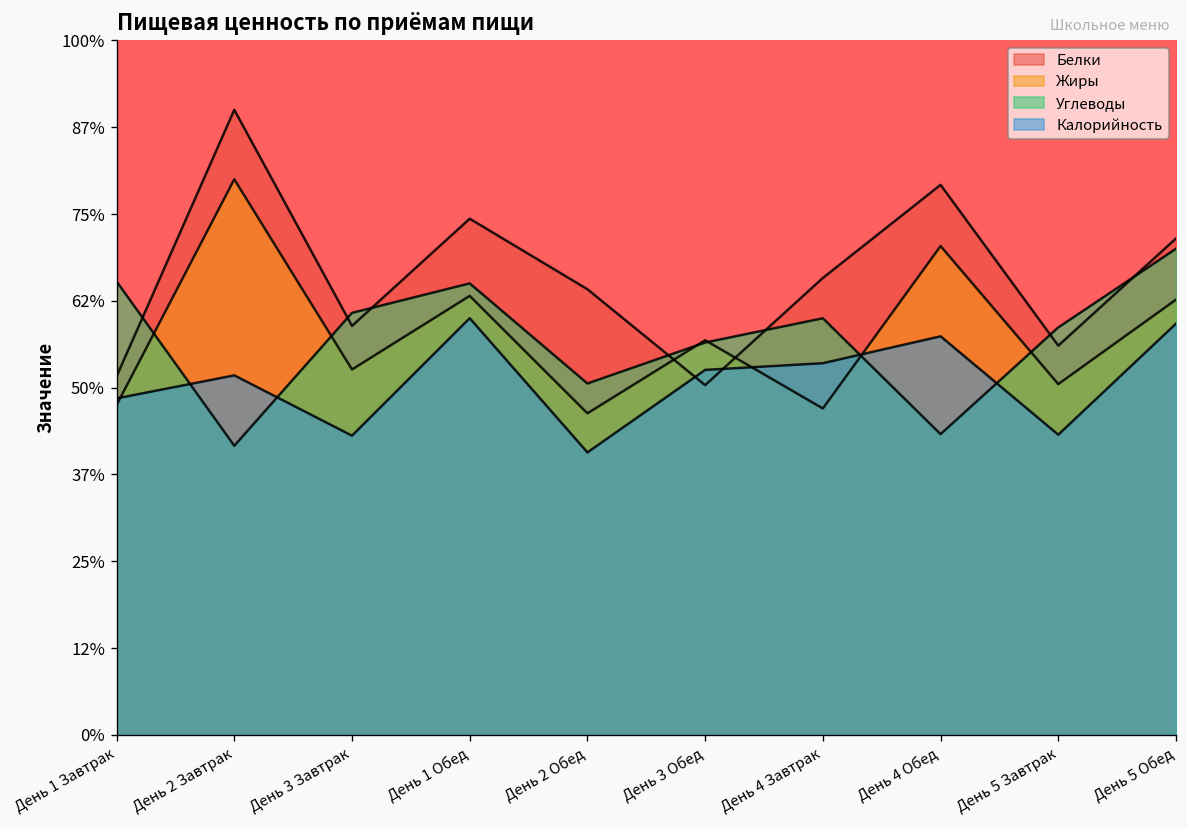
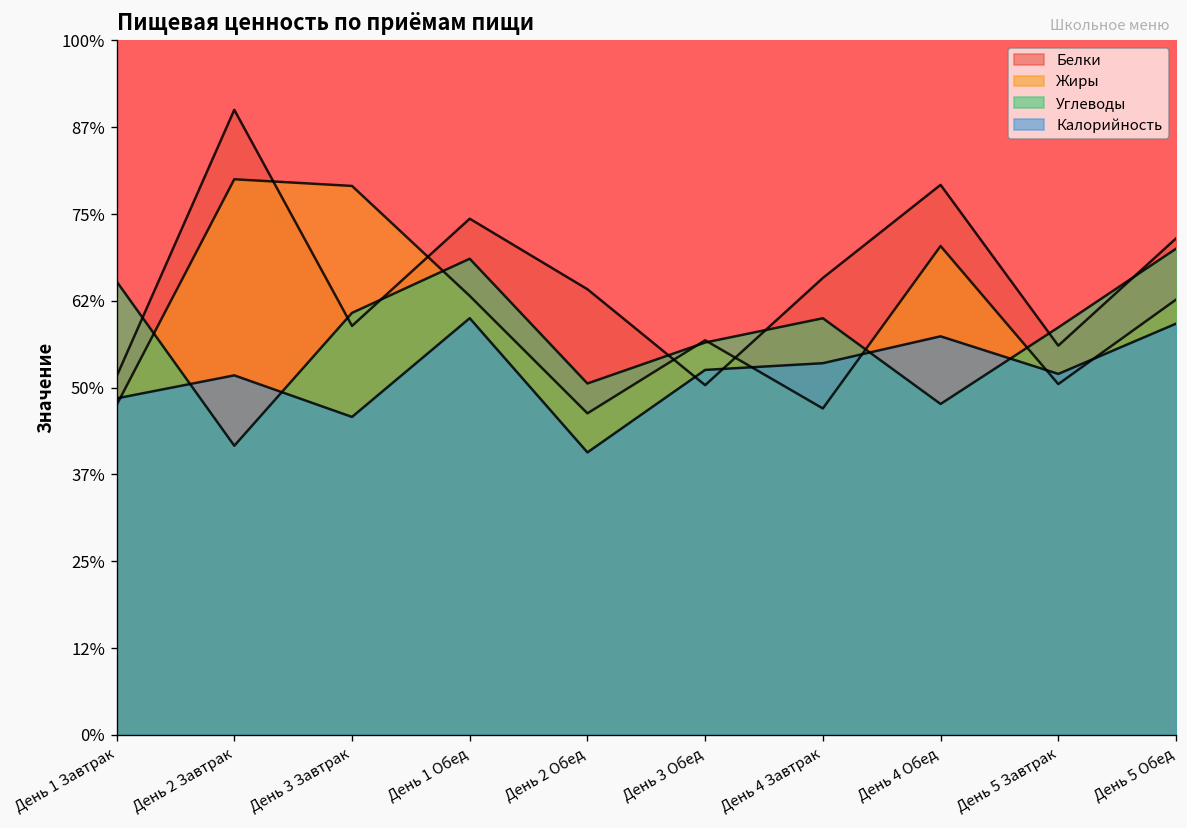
Жиры, День 3 Завтрак: 53% -> 79%
Калорийность, День 3 Завтрак: 43% -> 46%
Углеводы, День 1 Обед: 65% -> 69%
Углеводы, День 4 Обед: 43% -> 48%
Калорийность, День 5 Завтрак: 43% -> 52%
